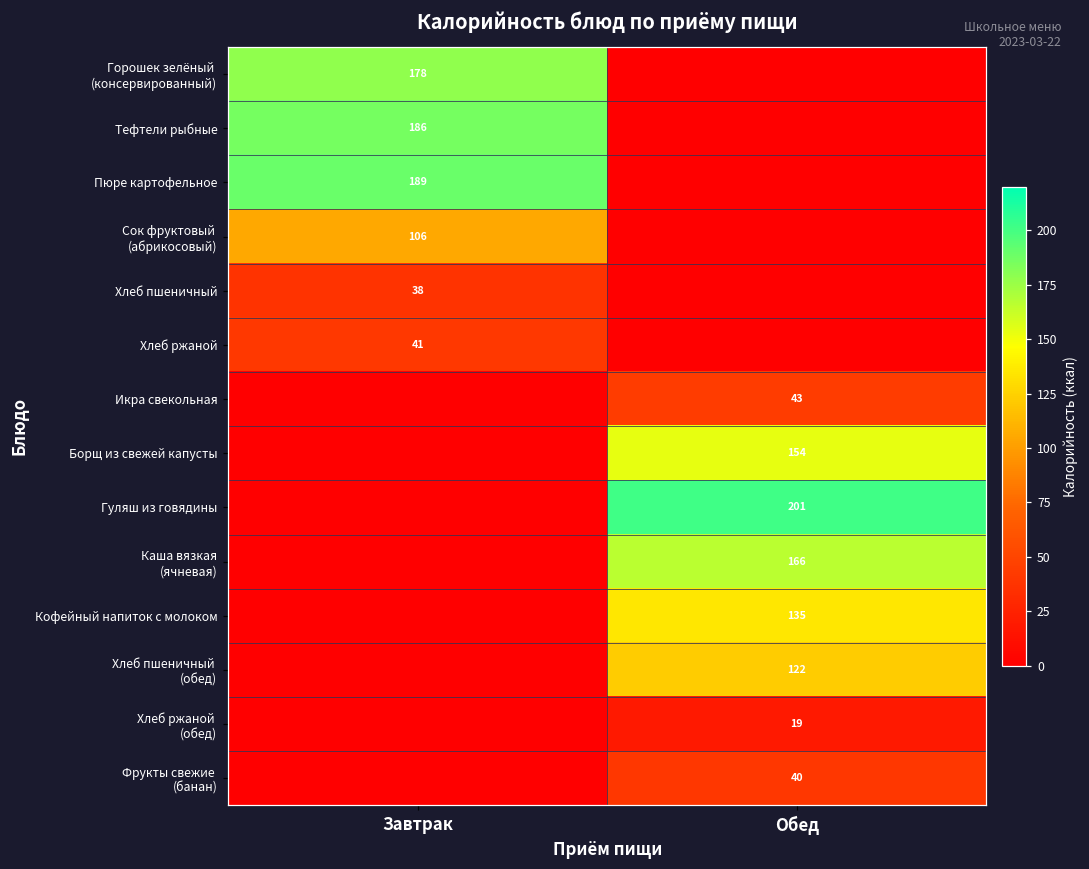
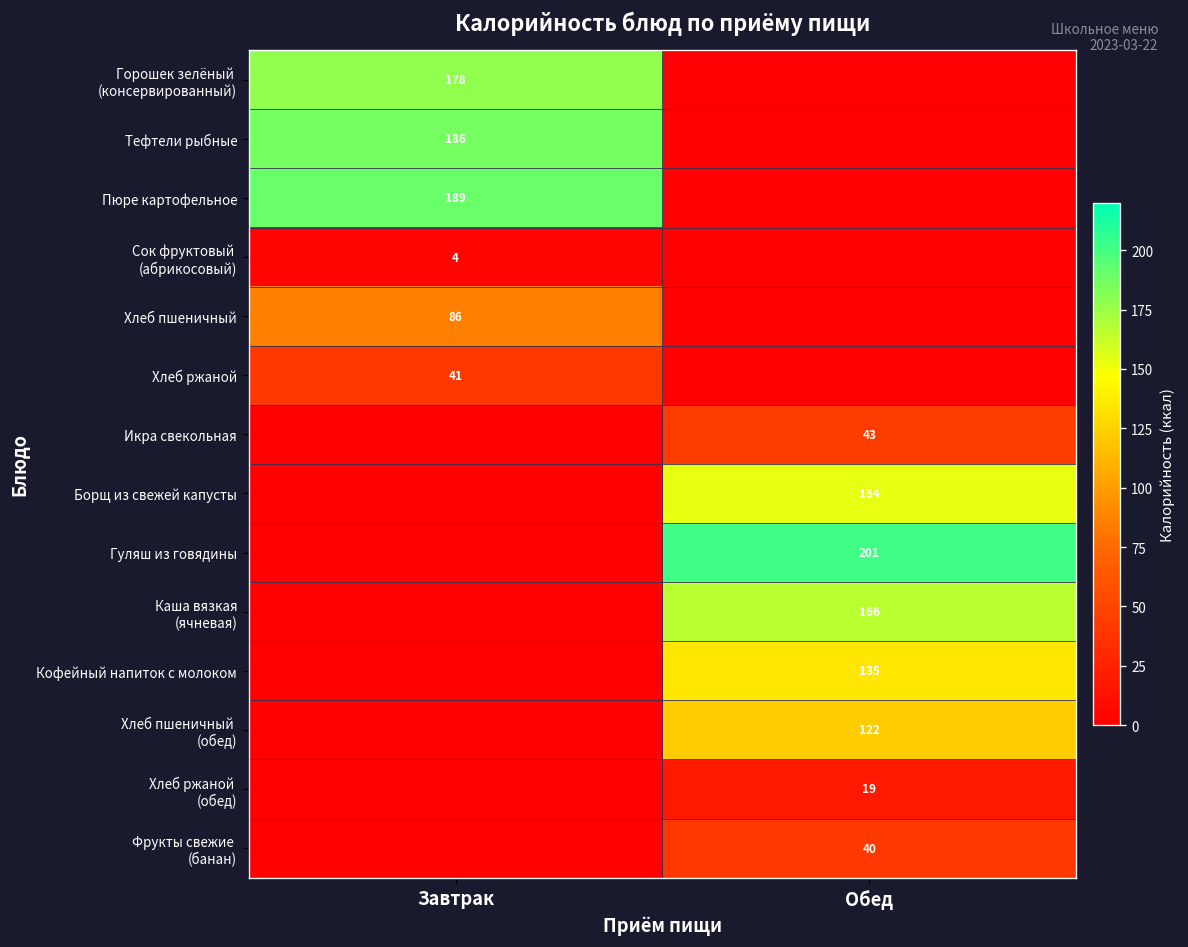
Сок фруктовый (абрикосовый), Завтрак: 106 -> 4
Хлеб пшеничный, Завтрак: 38 -> 86
